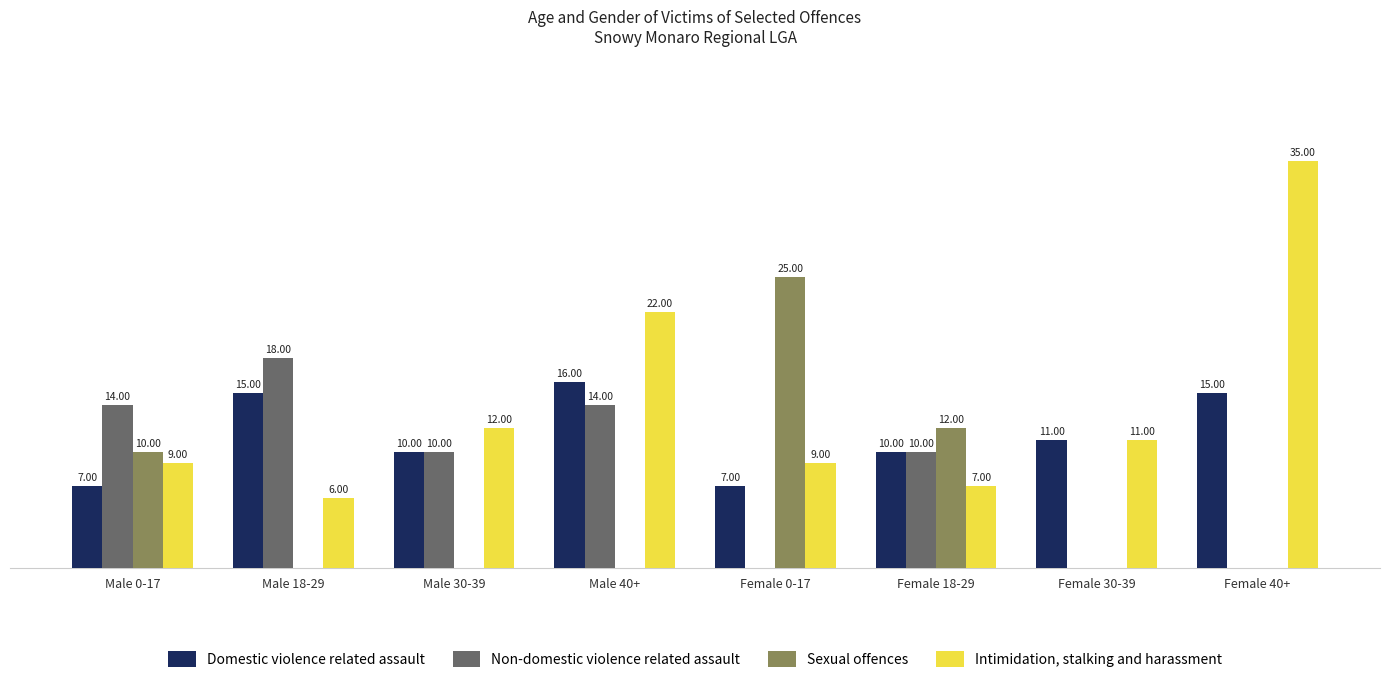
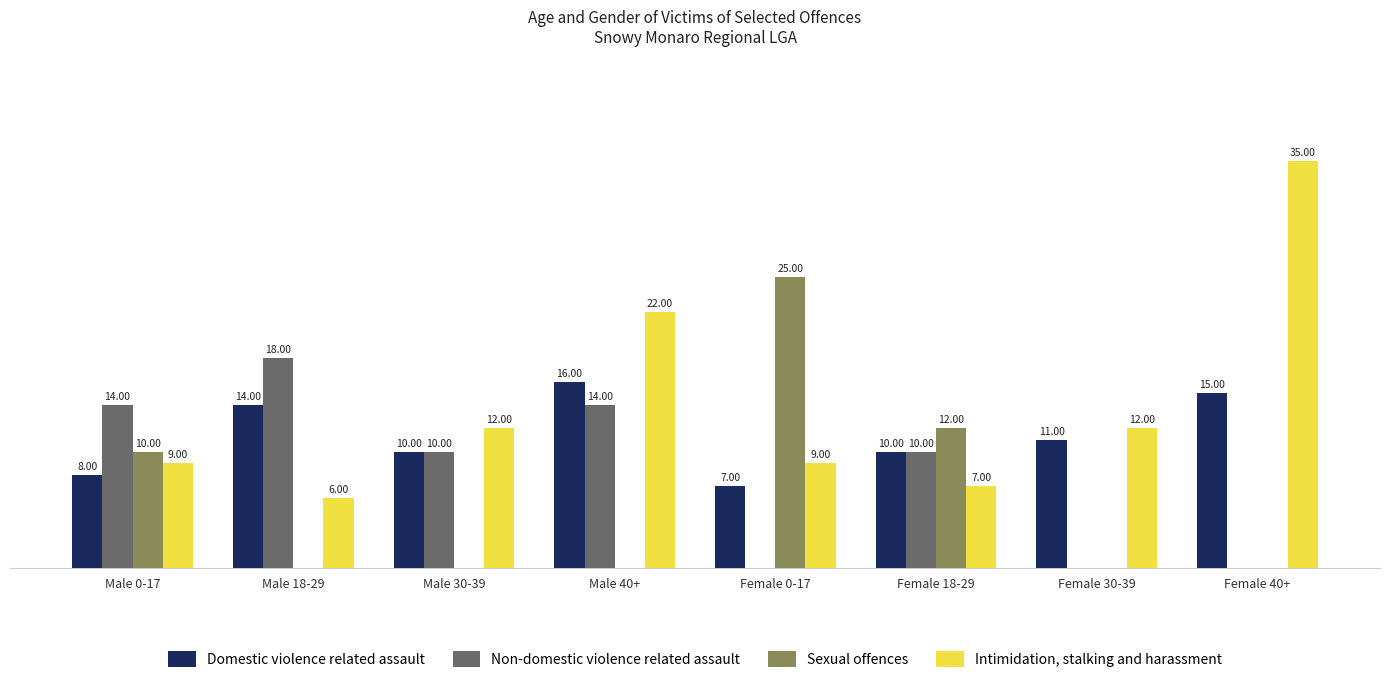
Domestic violence related assault, Male 0-17: 7.00 -> 8.00
Domestic violence related assault, Male 18-29: 15.00 -> 14.00
Intimidation, stalking and harassment, Female 30-39: 11.00 -> 12.00
